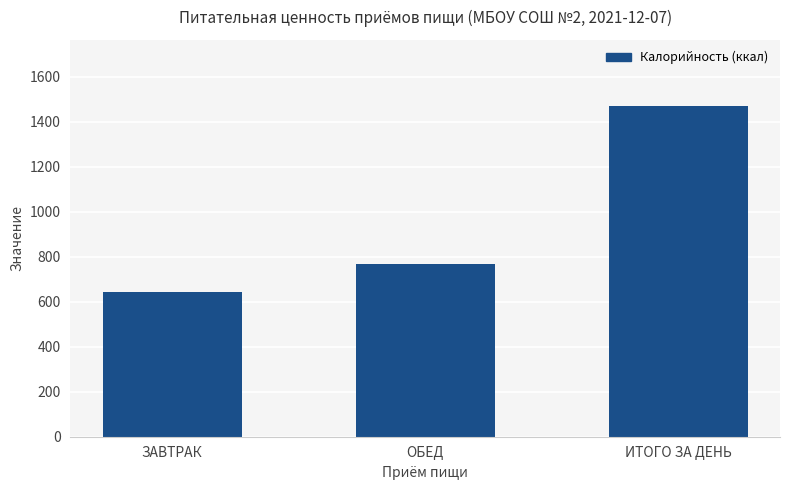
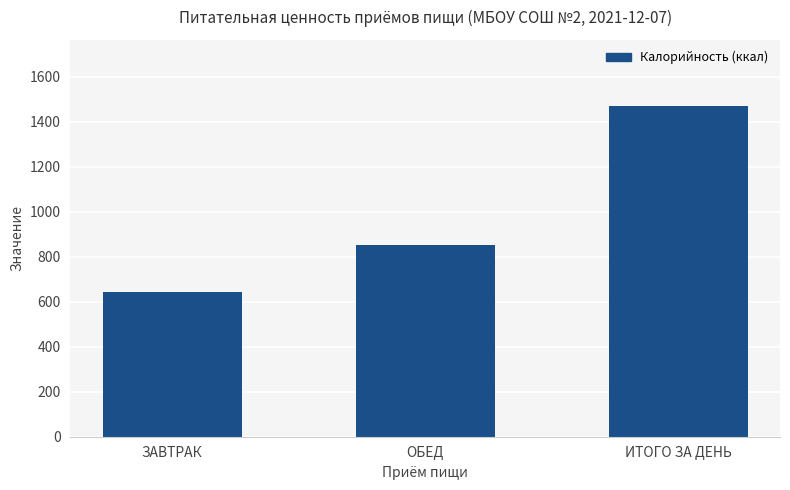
ОБЕД: 770 -> 850
